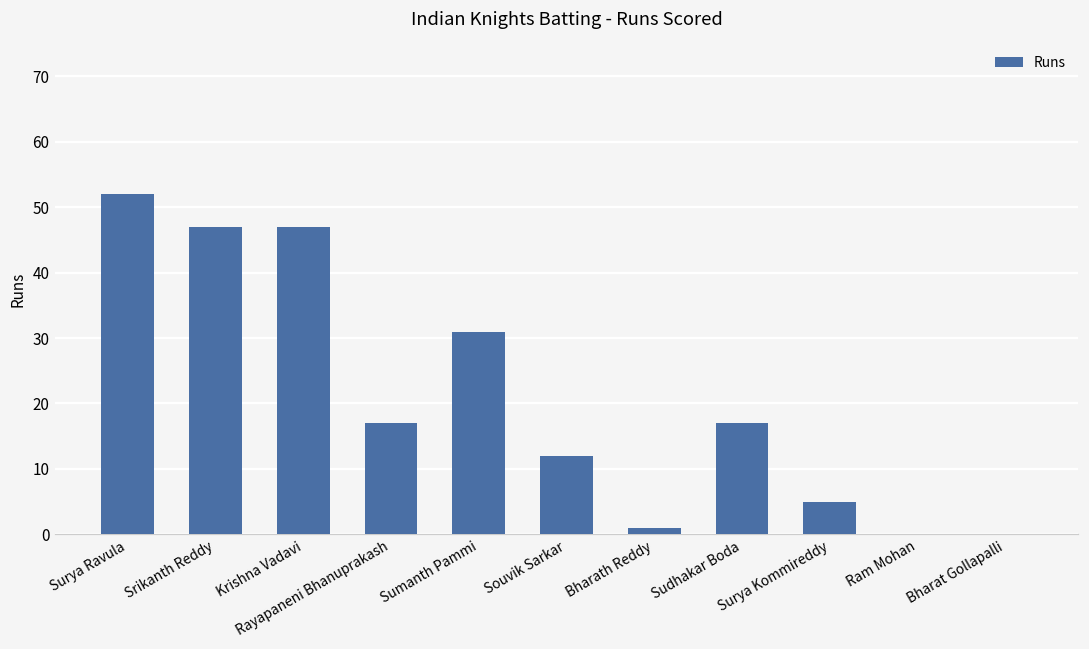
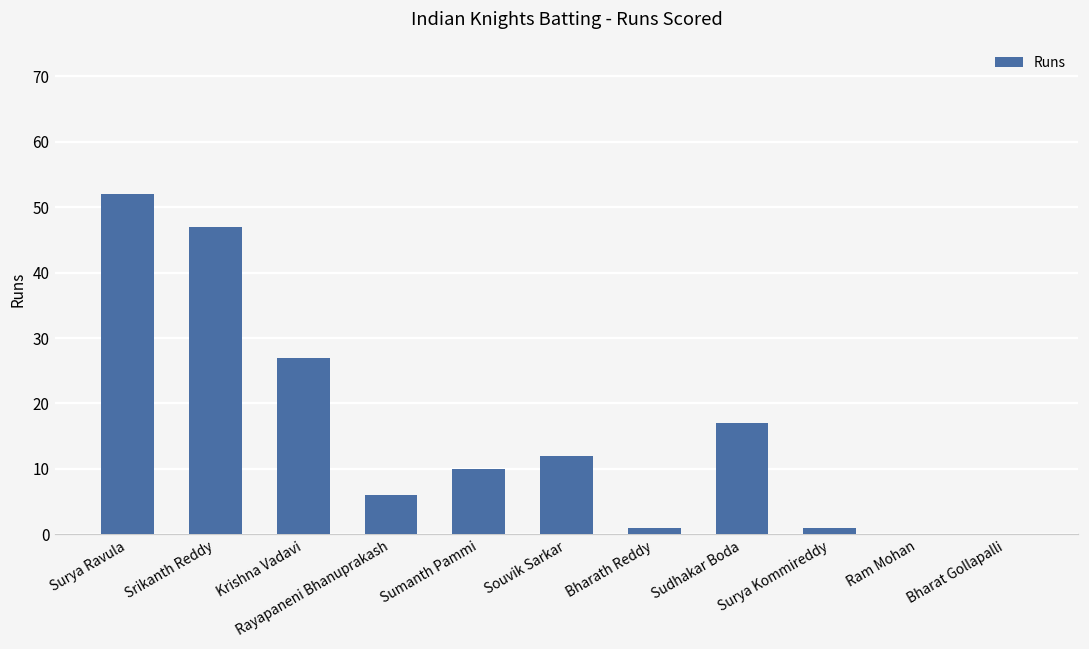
Krishna Vadavi: 47 -> 27
Rayapaneni Bhanuprakash: 17 -> 6
Sumanth Pammi: 31 -> 10
Surya Kommireddy: 5 -> 1
